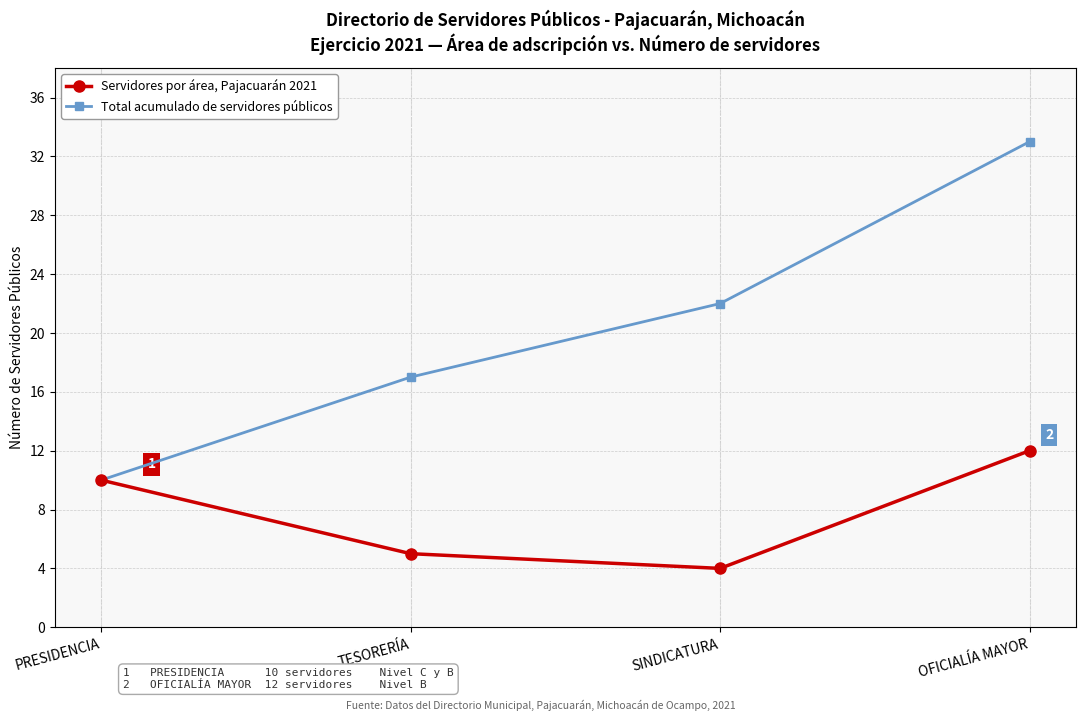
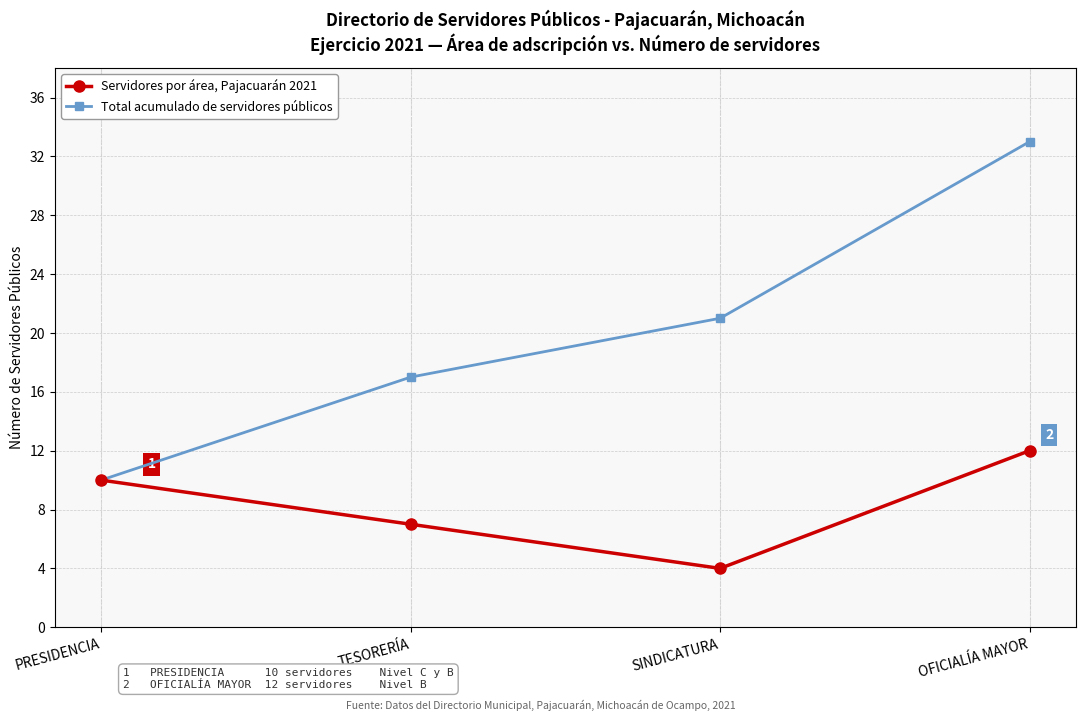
Servidores por área, Pajacuarán 2021, TESORERÍA: 5 -> 7
Total acumulado de servidores públicos, SINDICATURA: 22 -> 21
